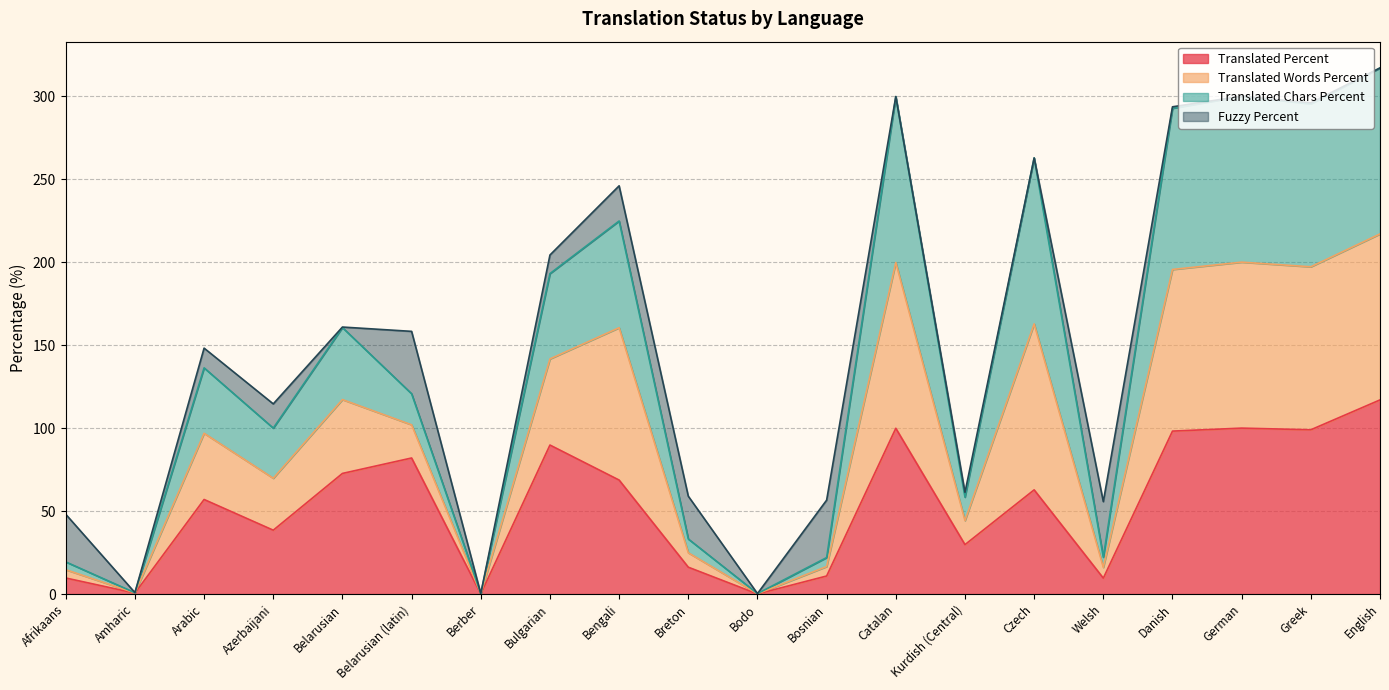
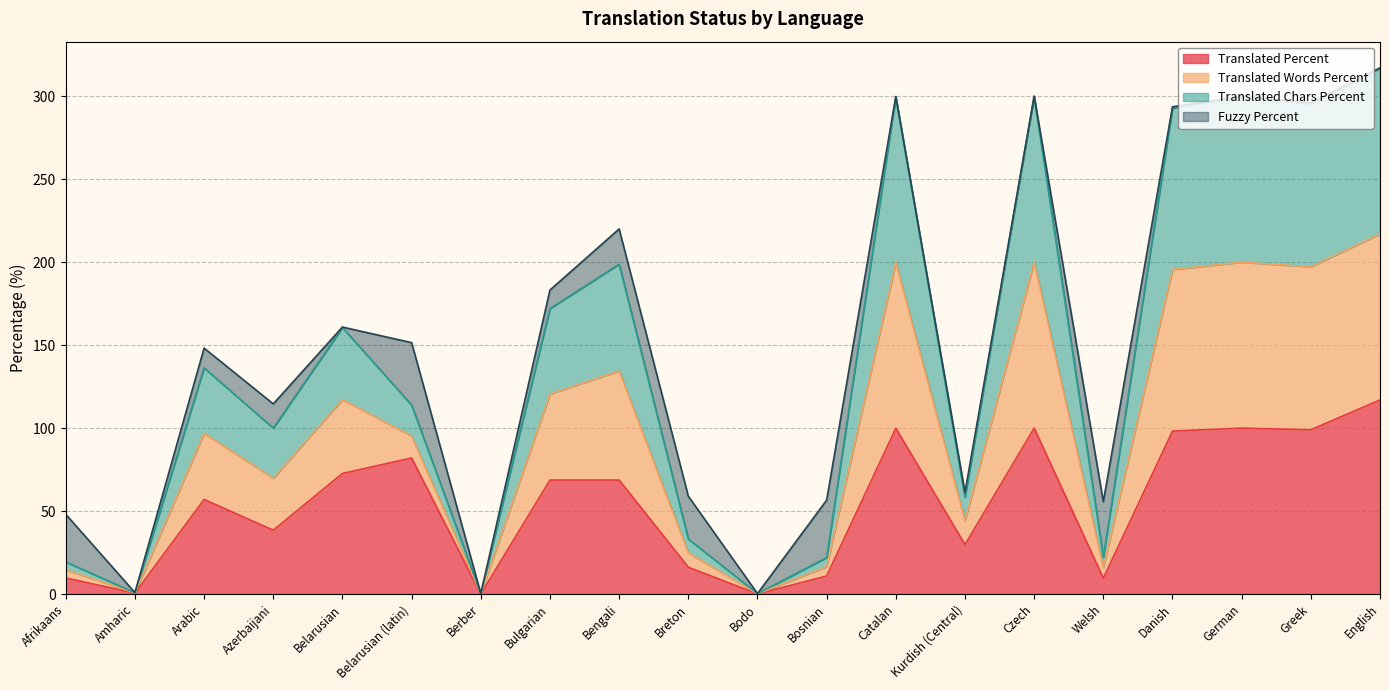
Translated Words Percent, Belarusian (latin): 20 -> 13
Translated Percent, Bulgarian: 90 -> 69
Translated Words Percent, Bengali: 92 -> 66
Translated Percent, Czech: 63 -> 100
